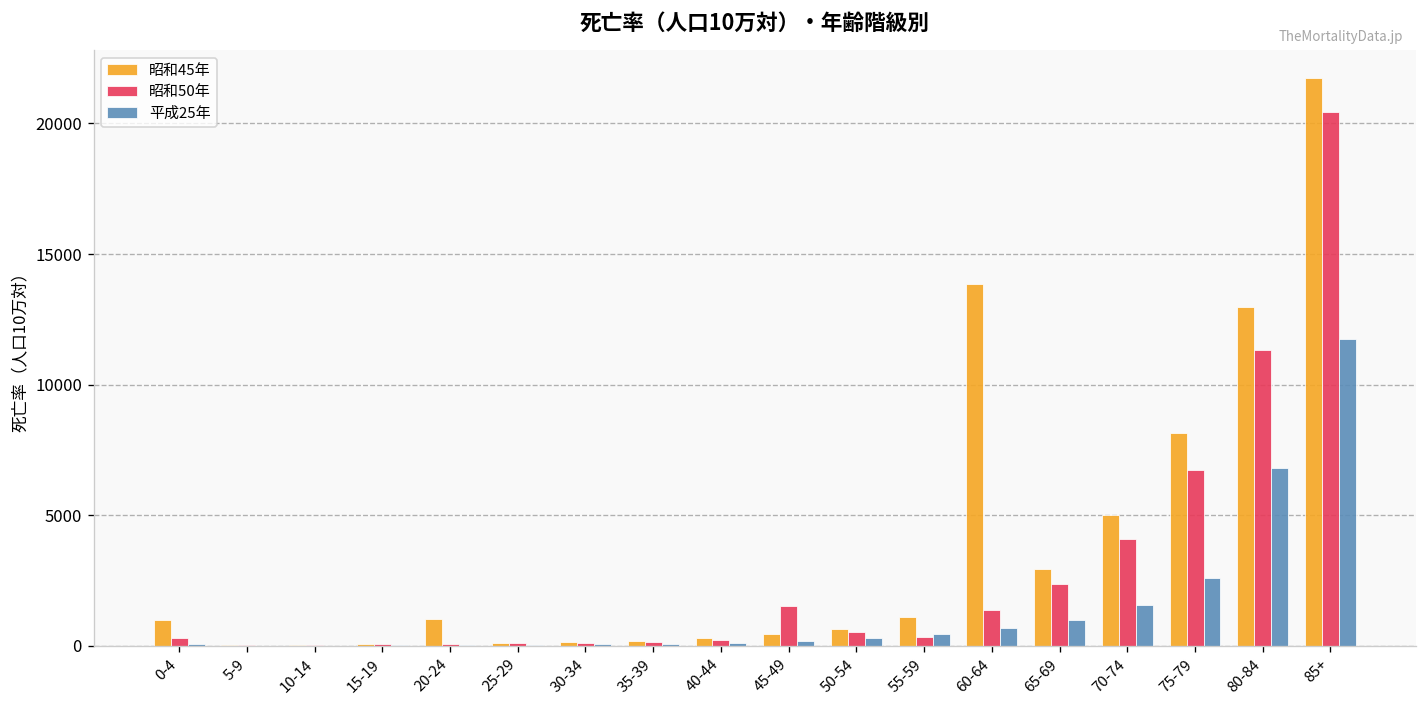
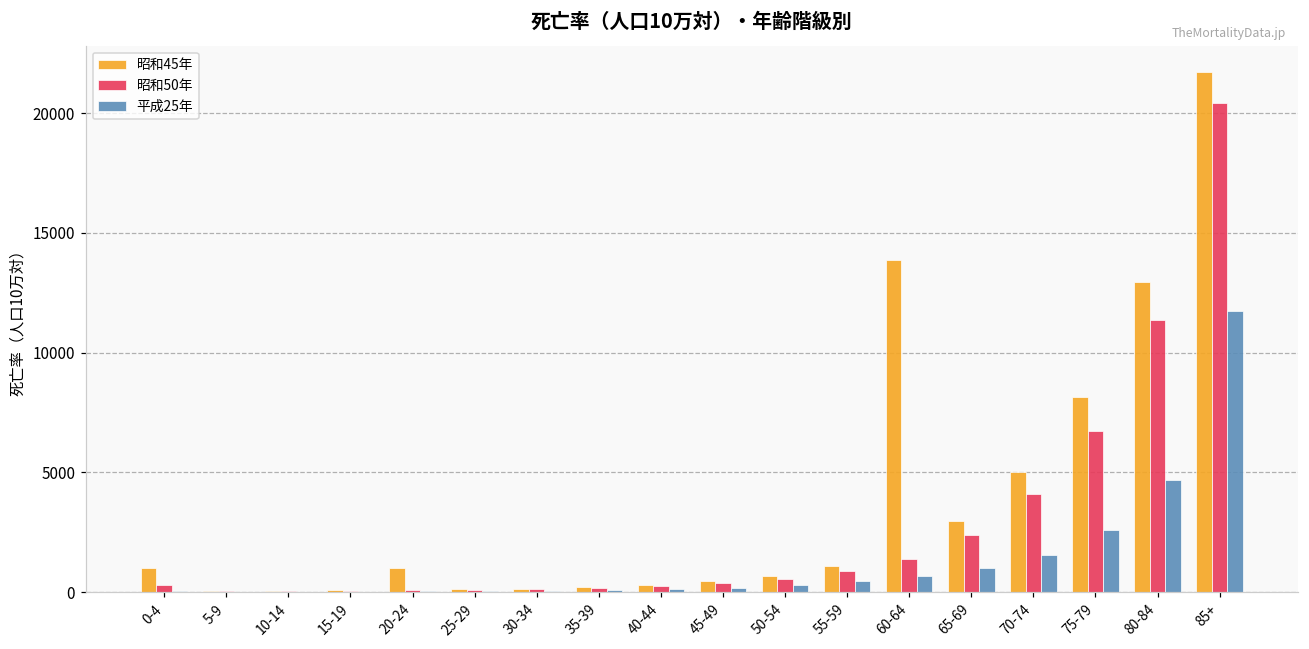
昭和50年, 45-49: 1500 -> 400
昭和50年, 55-59: 400 -> 900
平成25年, 80-84: 6800 -> 4700
